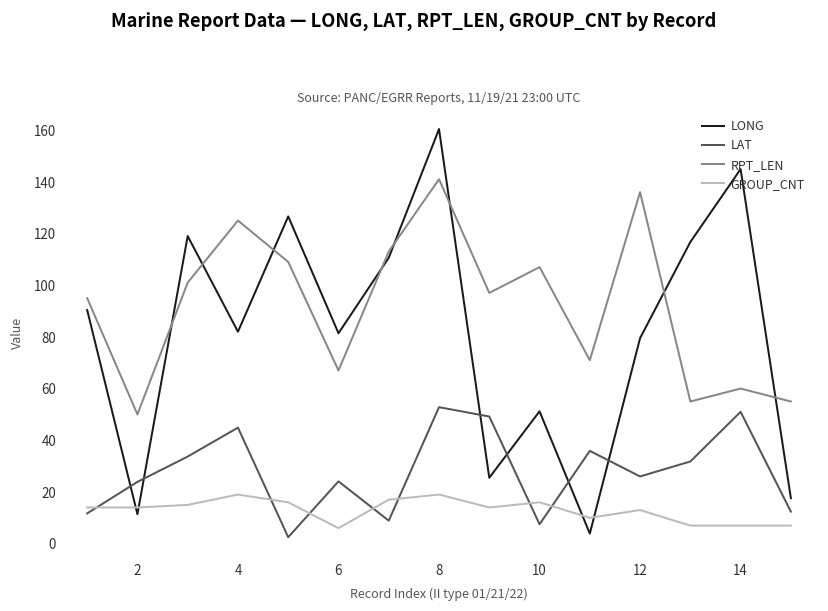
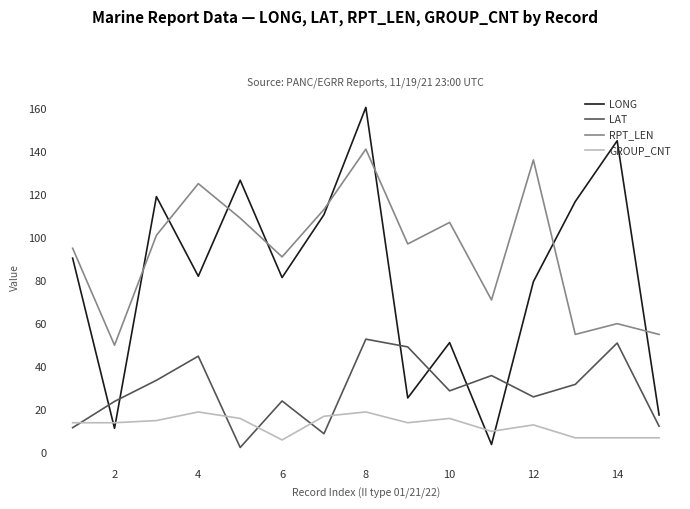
RPT_LEN, 6: 67 -> 91
LAT, 10: 8 -> 29
